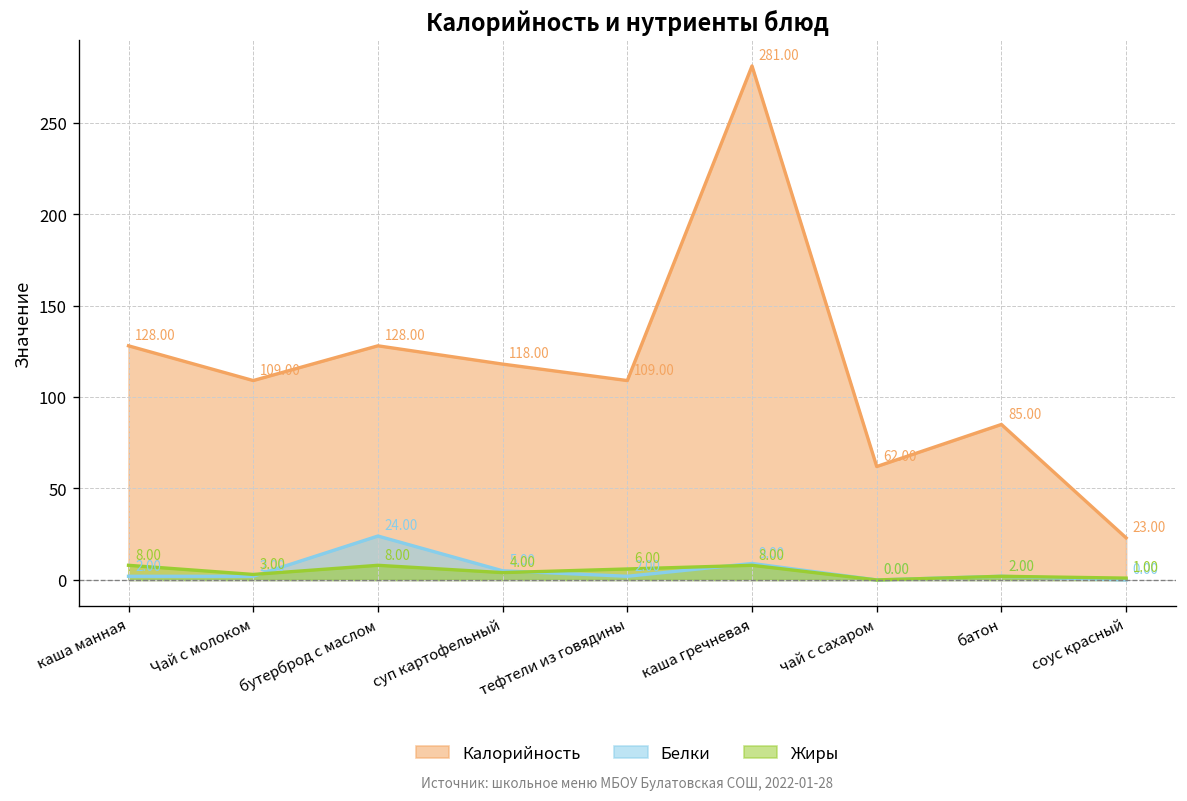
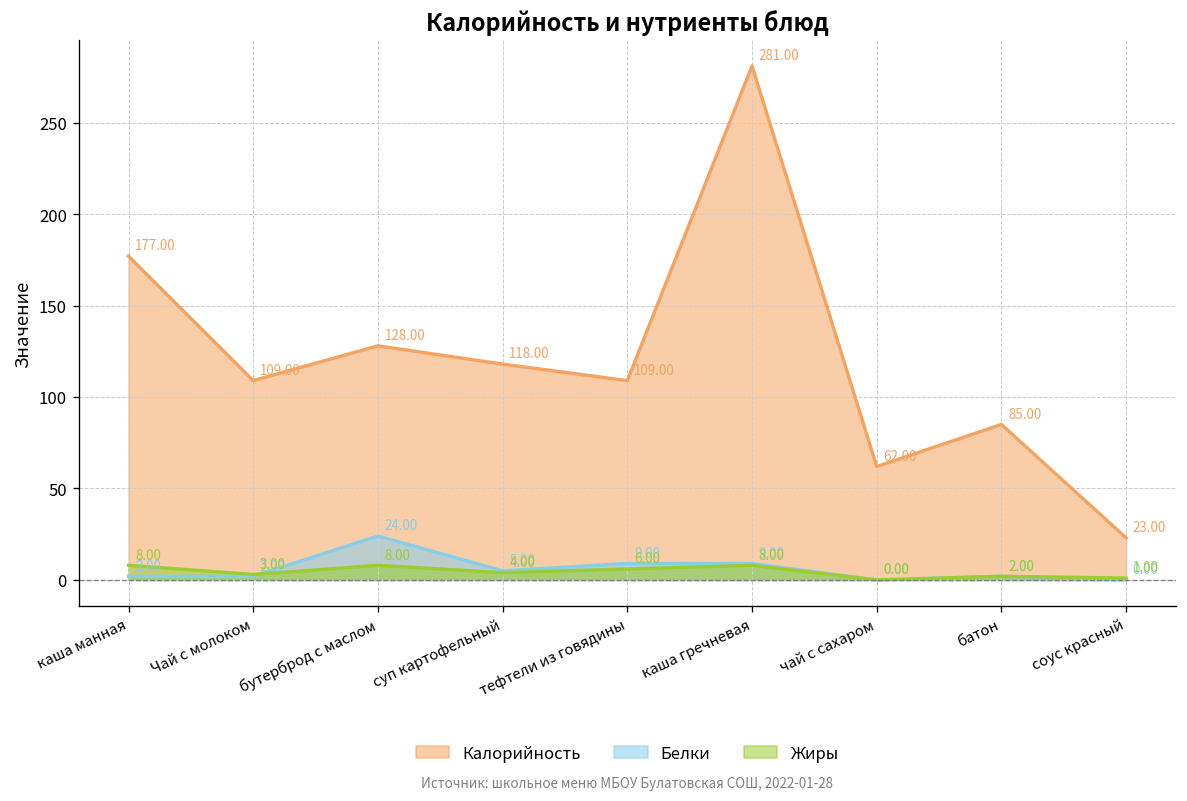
Калорийность, каша манная: 128.00 -> 177.00
Белки, тефтели из говядины: 2.00 -> 9.00
